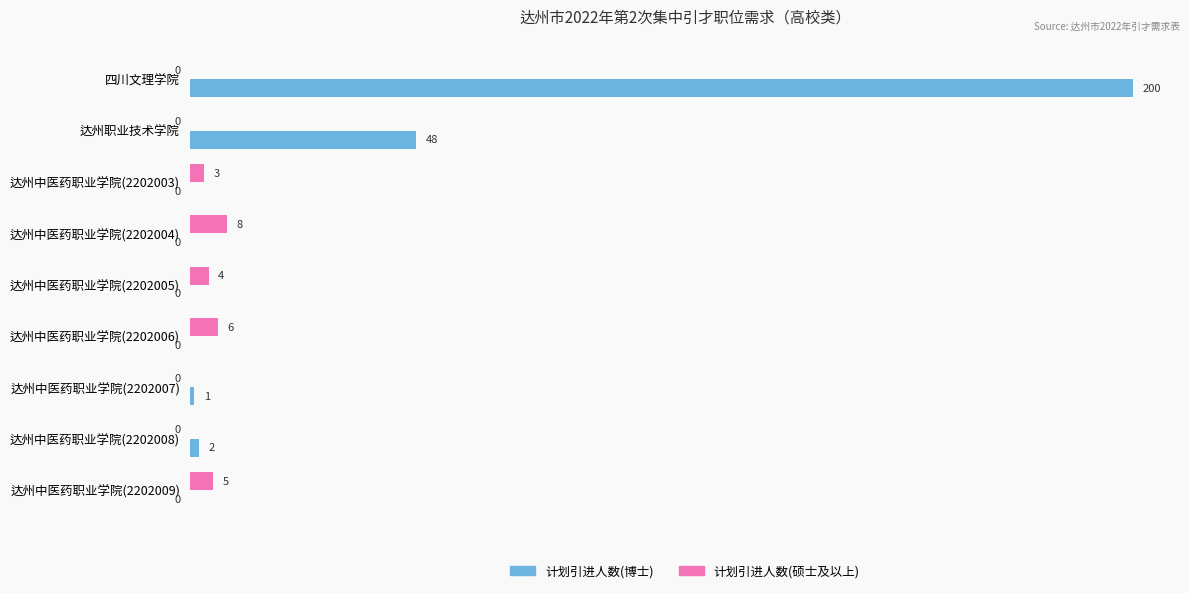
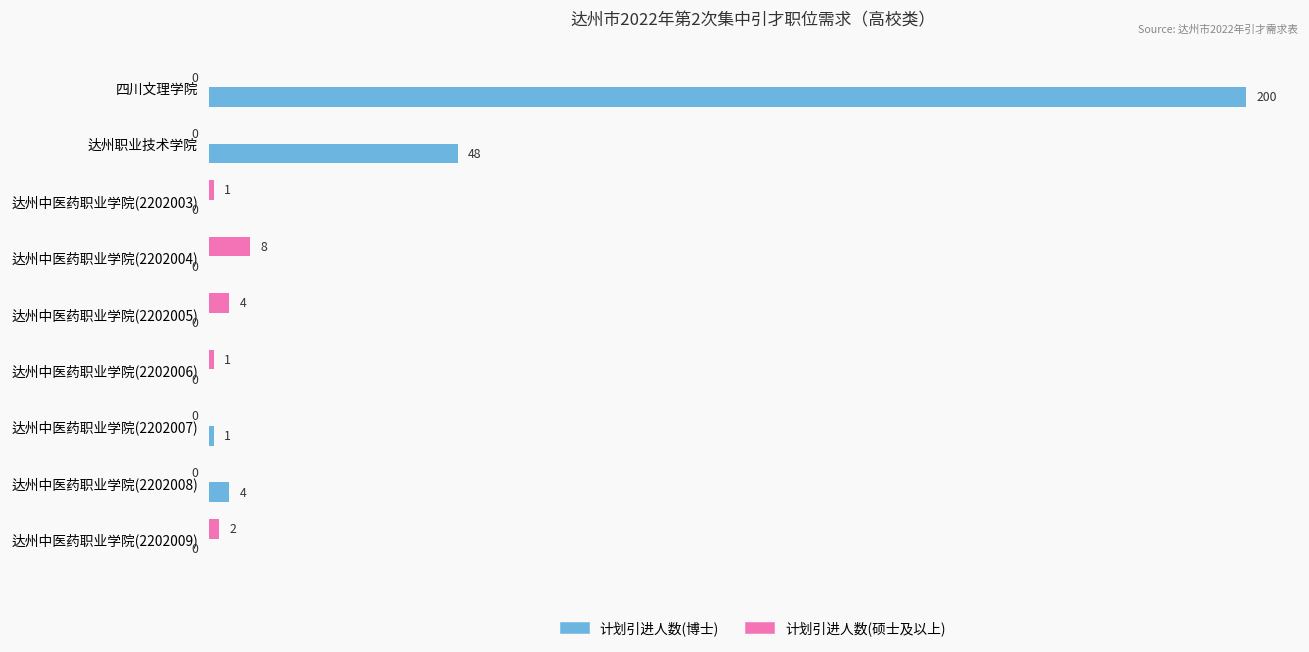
计划引进人数(硕士及以上), 达州中医药职业学院(2202003): 3 -> 1
计划引进人数(硕士及以上), 达州中医药职业学院(2202006): 6 -> 1
计划引进人数(博士), 达州中医药职业学院(2202008): 2 -> 4
计划引进人数(硕士及以上), 达州中医药职业学院(2202009): 5 -> 2
